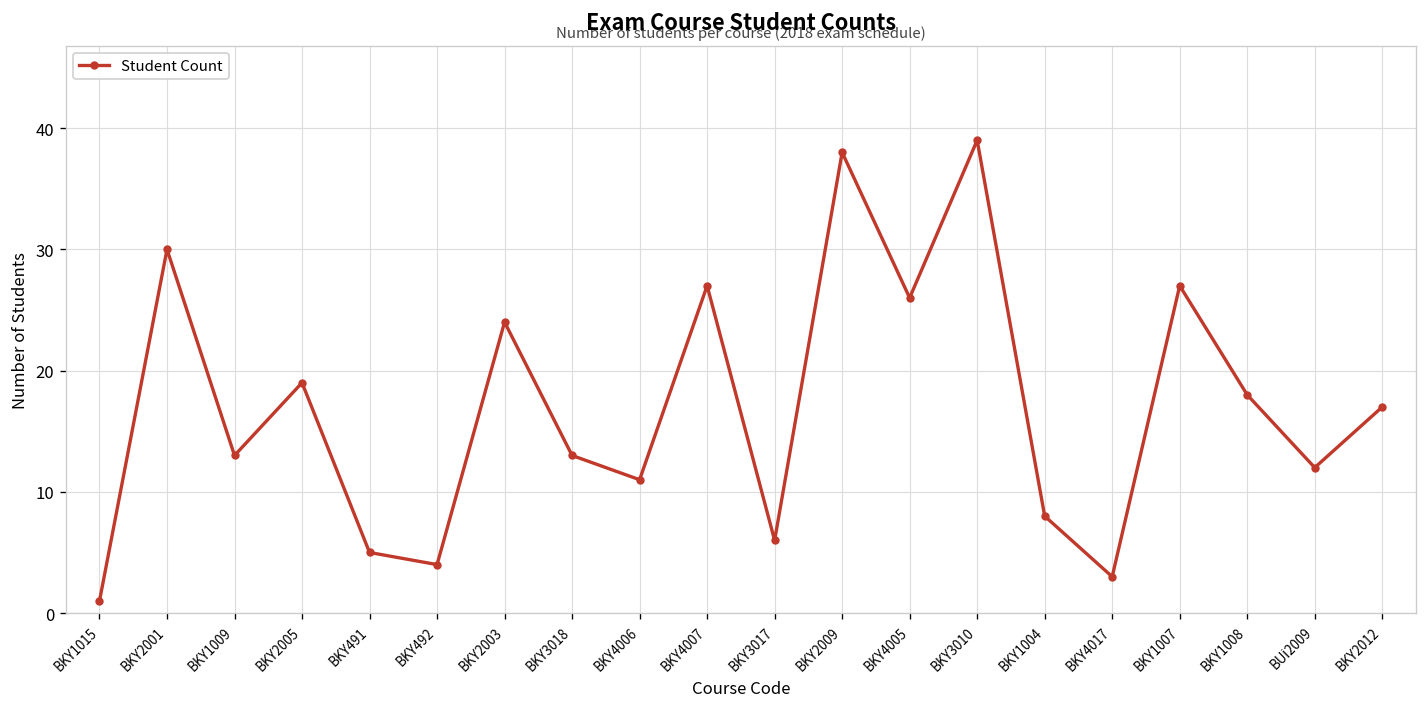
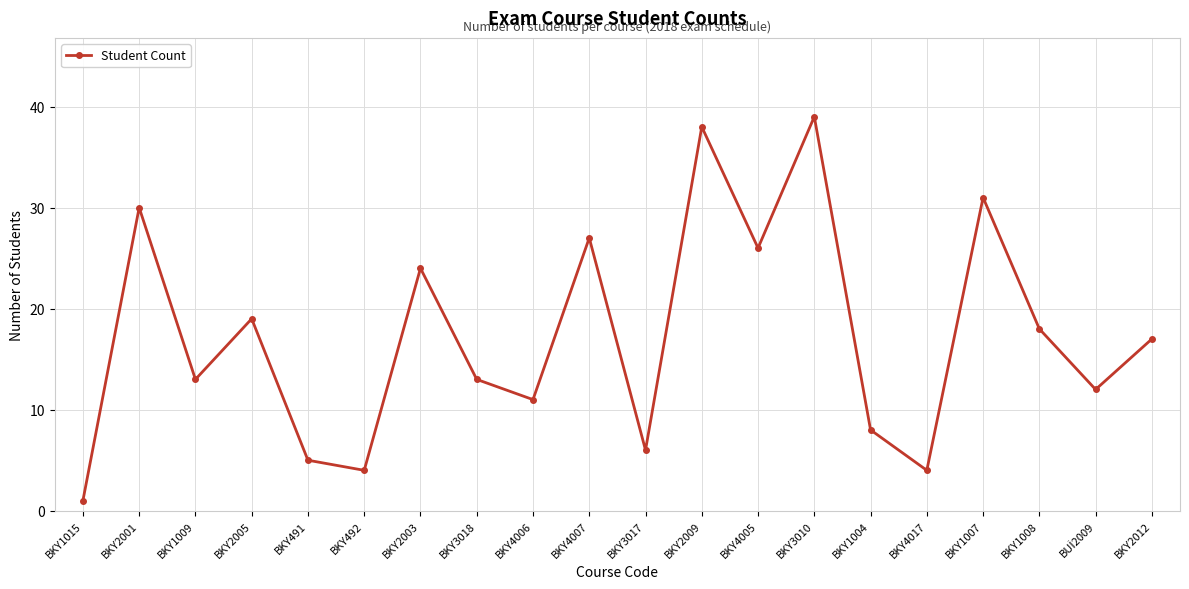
BKY4017: 3 -> 4
BKY1007: 27 -> 31
